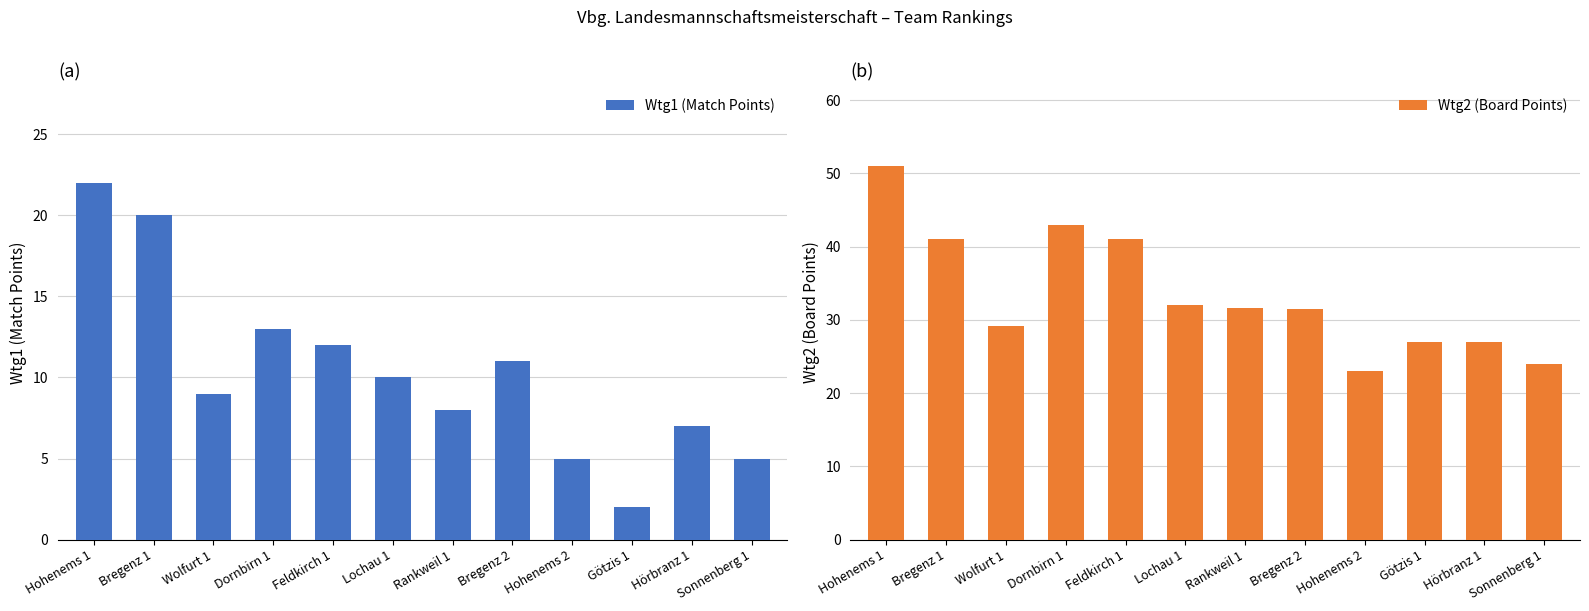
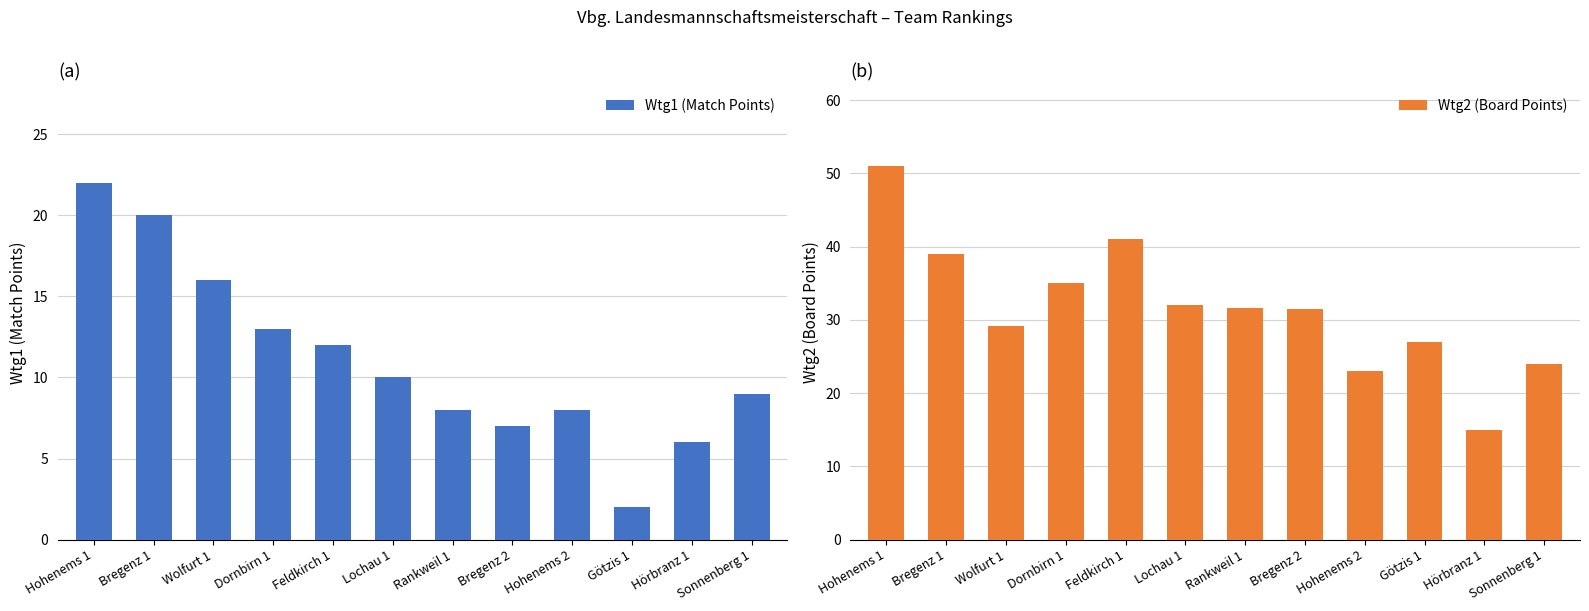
(a), Wolfurt 1: 9 -> 16
(a), Bregenz 2: 11 -> 7
(a), Hohenems 2: 5 -> 8
(a), Hörbranz 1: 7 -> 6
(a), Sonnenberg 1: 5 -> 9
(b), Bregenz 1: 41 -> 39
(b), Dornbirn 1: 43 -> 35
(b), Hörbranz 1: 27 -> 15
